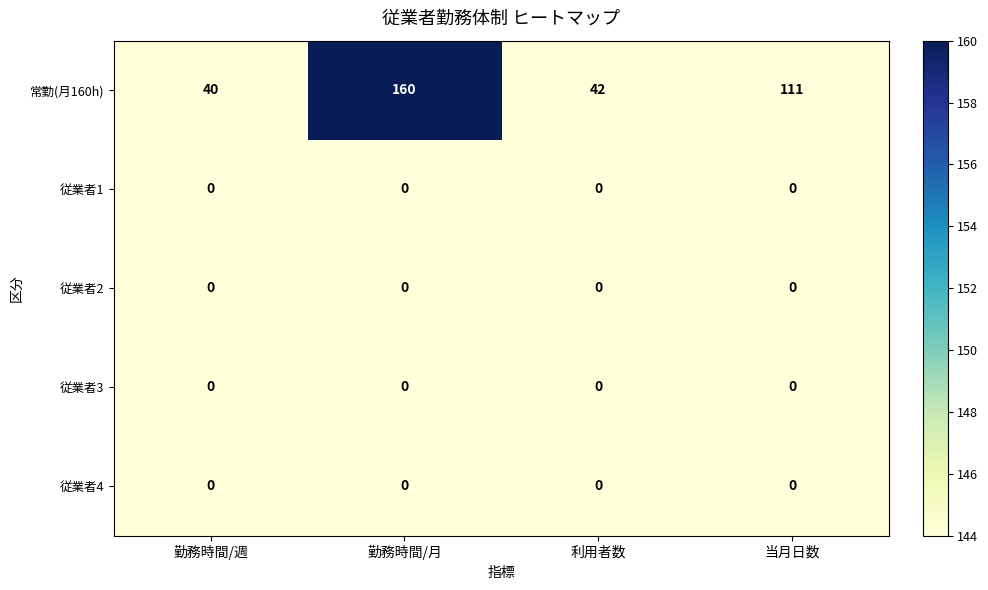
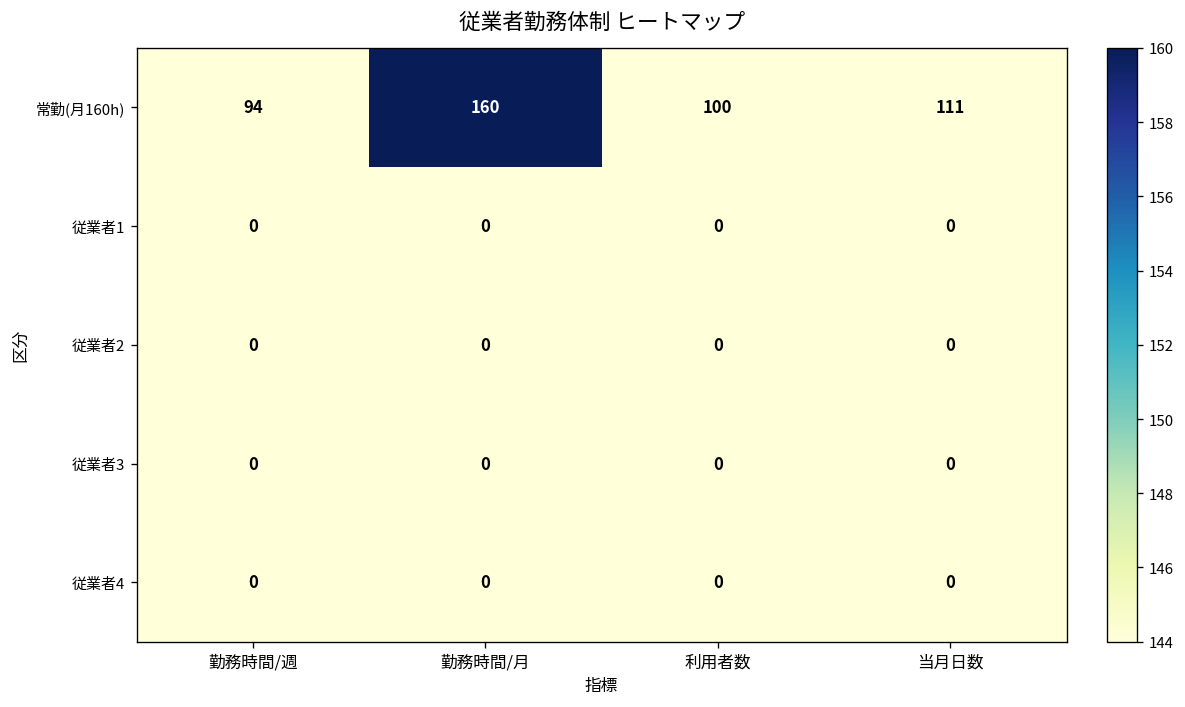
常勤(月160h), 勤務時間/週: 40 -> 94
常勤(月160h), 利用者数: 42 -> 100
